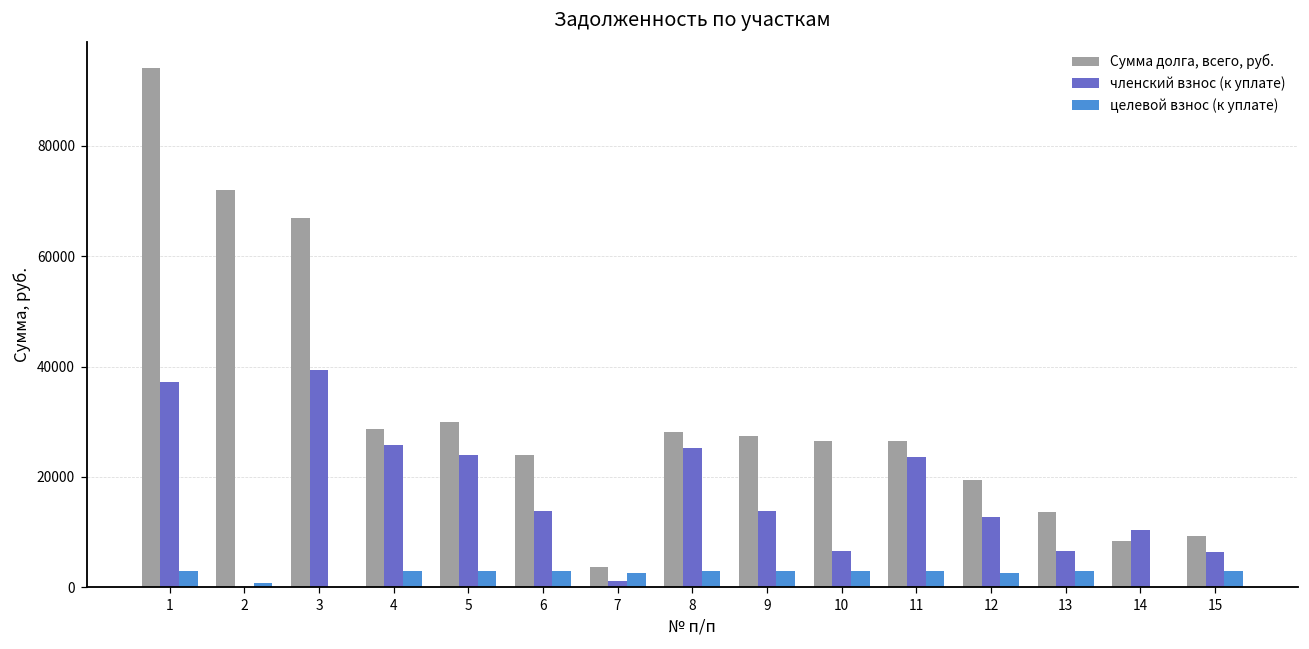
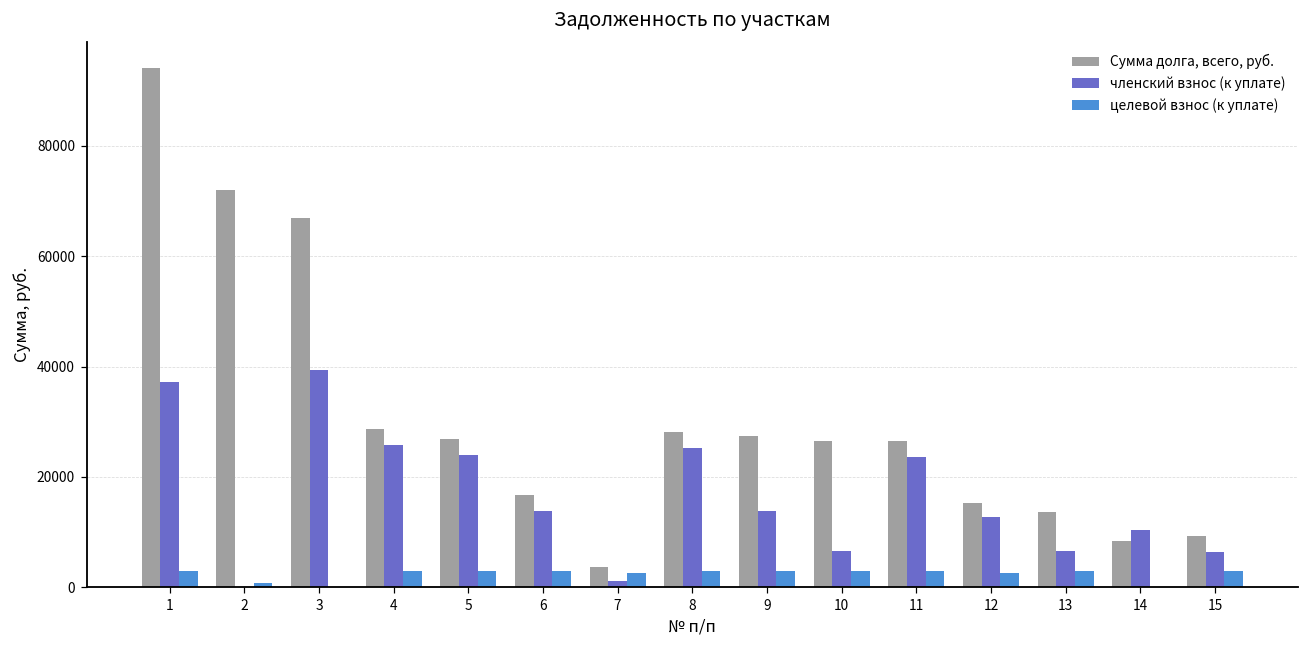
Сумма долга, всего, руб., 5: 30000 -> 27000
Сумма долга, всего, руб., 6: 24000 -> 17000
Сумма долга, всего, руб., 12: 19000 -> 15000
